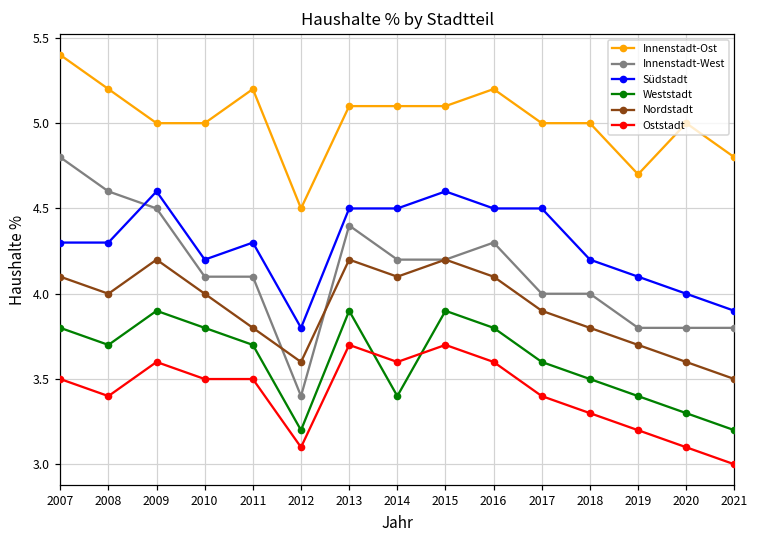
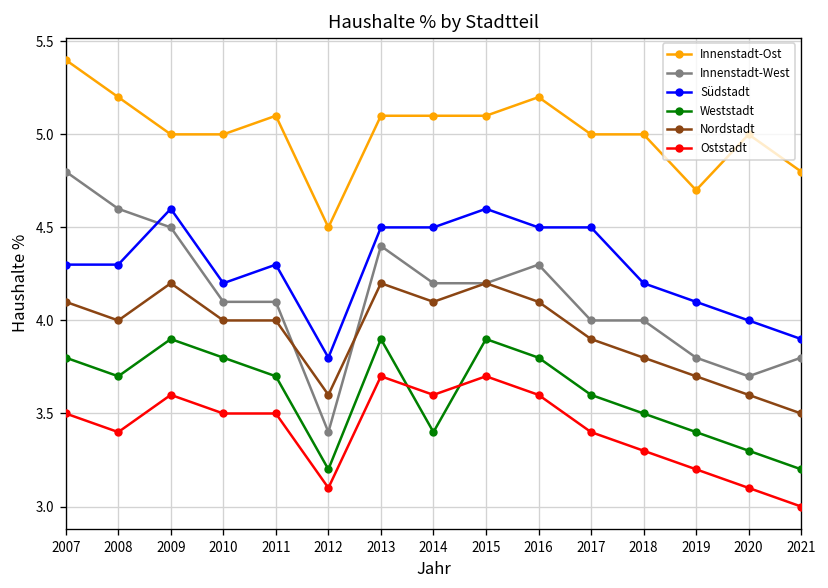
Innenstadt-Ost, 2011: 5.2 -> 5.1
Nordstadt, 2011: 3.8 -> 4.0
Innenstadt-West, 2020: 3.8 -> 3.7
